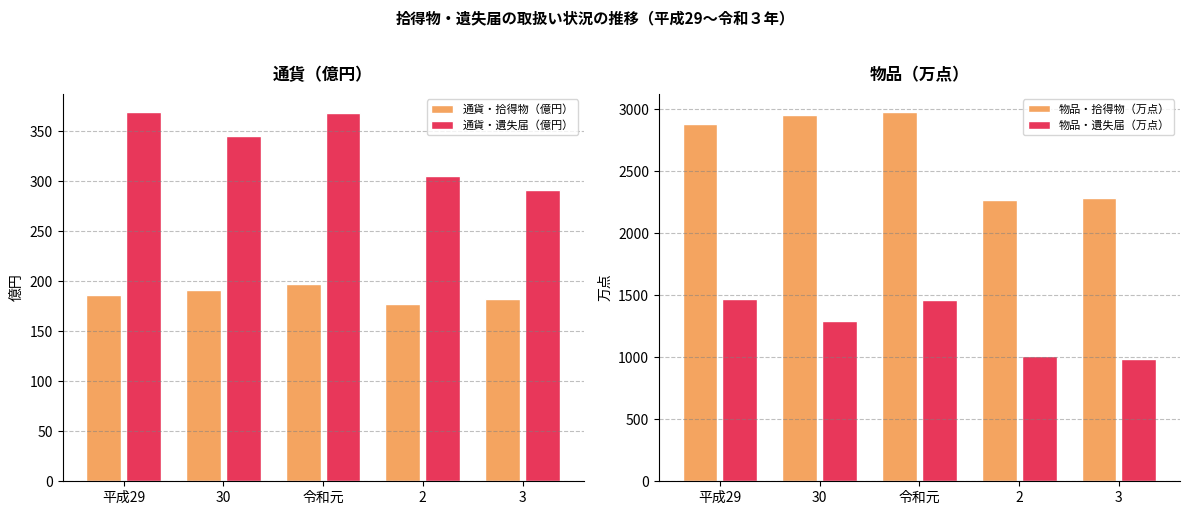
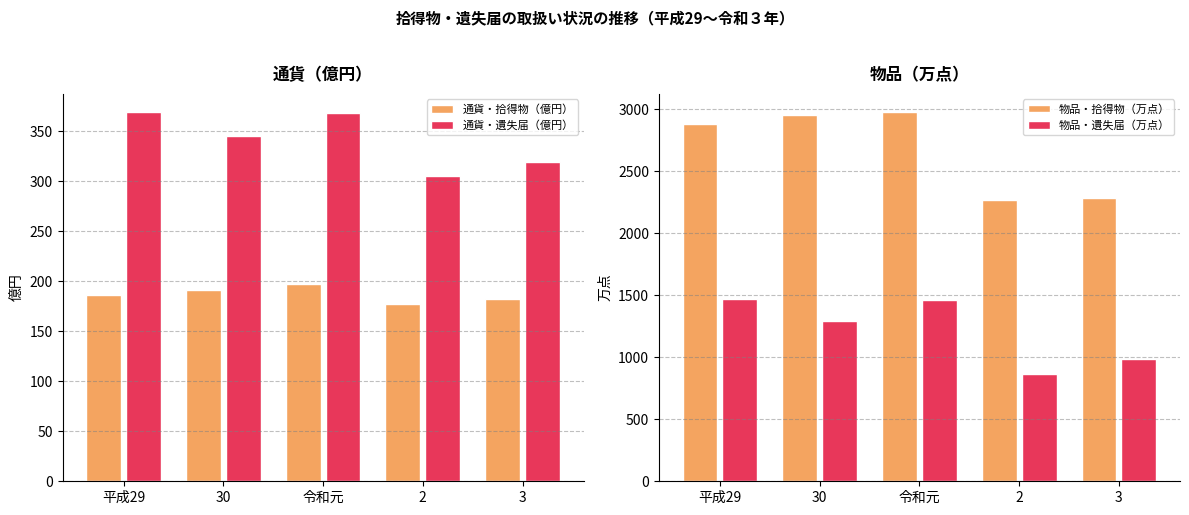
通貨（億円）, 通貨・遺失届（億円）, 3: 290 -> 320
物品（万点）, 物品・遺失届（万点）, 2: 1010 -> 860
